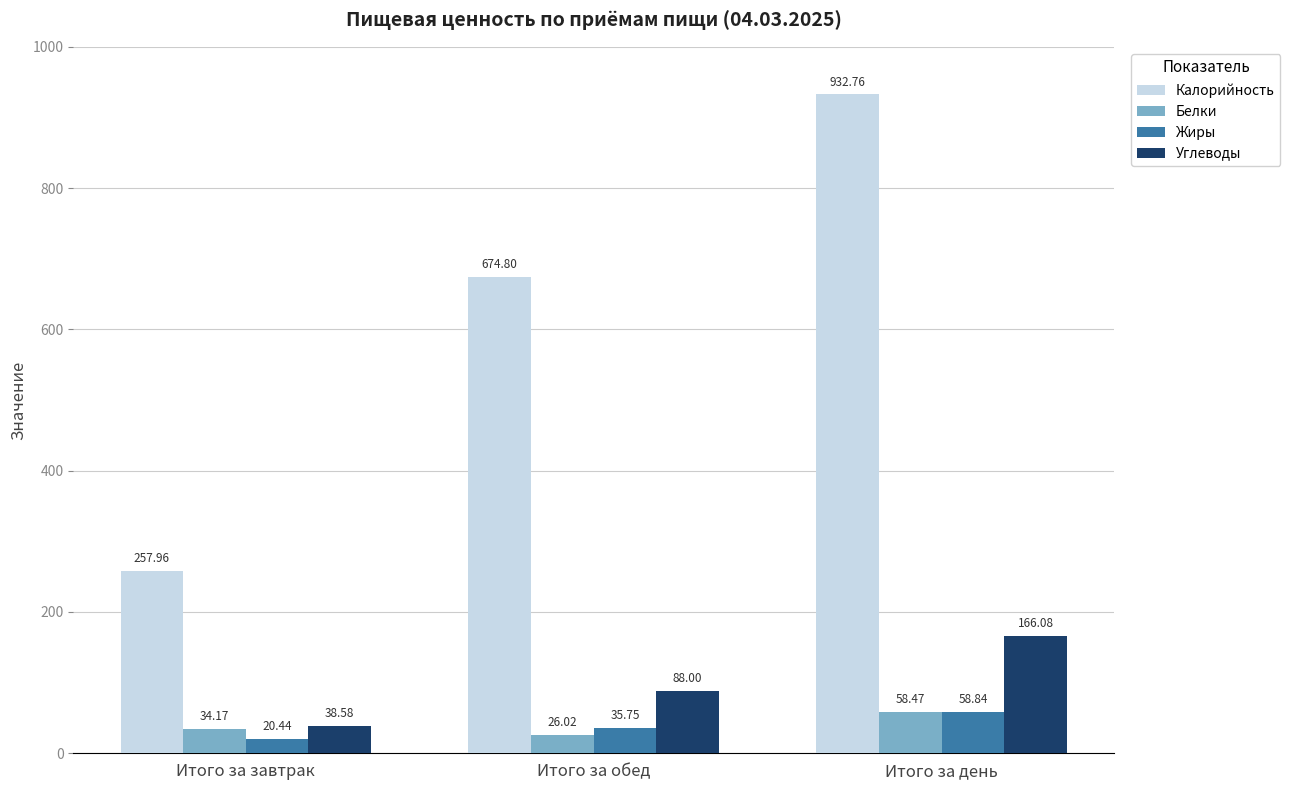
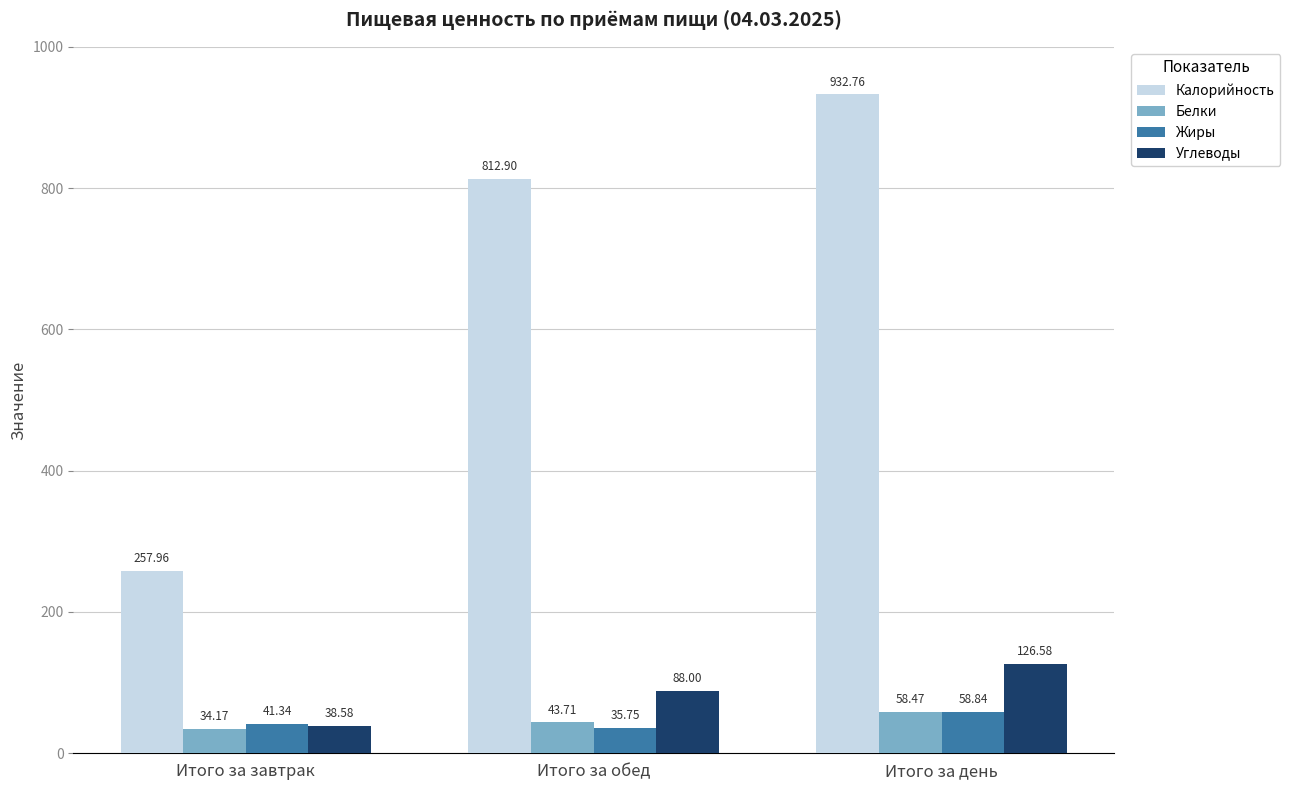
Жиры, Итого за завтрак: 20.44 -> 41.34
Калорийность, Итого за обед: 674.80 -> 812.90
Белки, Итого за обед: 26.02 -> 43.71
Углеводы, Итого за день: 166.08 -> 126.58
